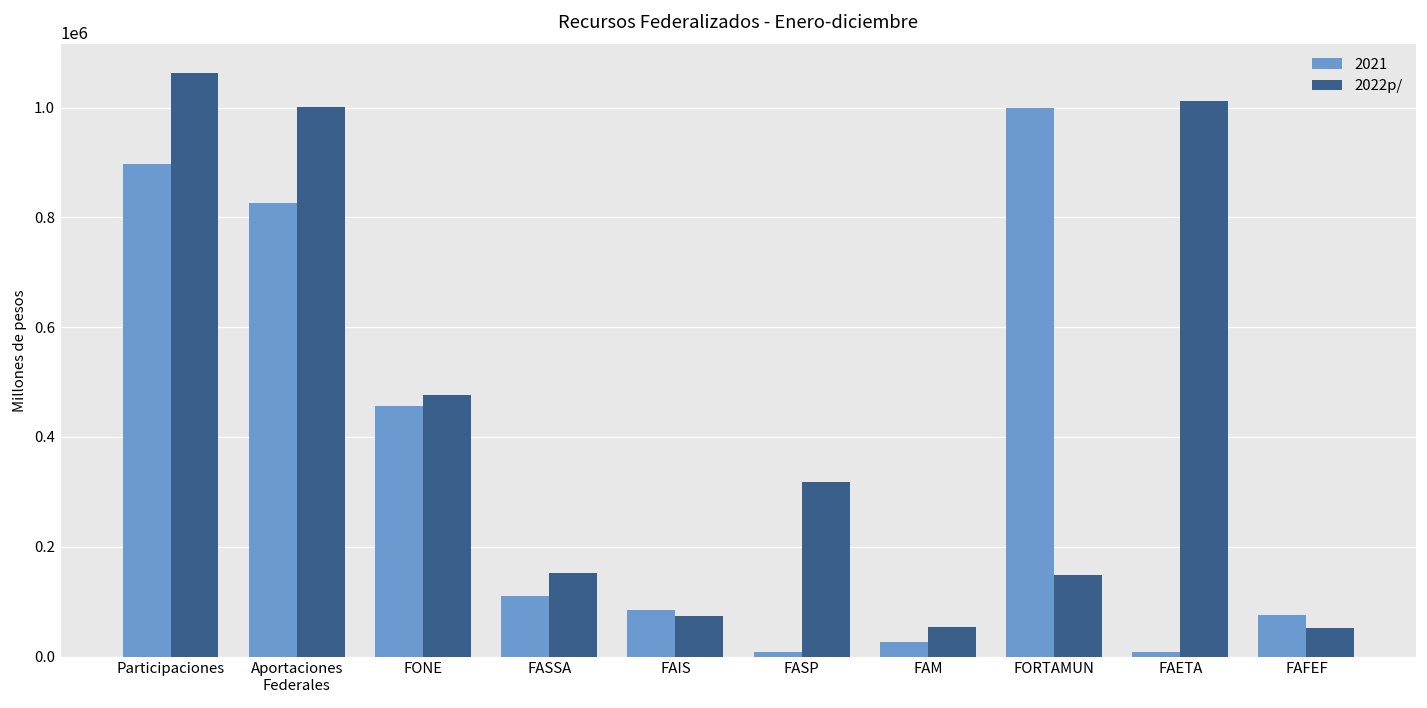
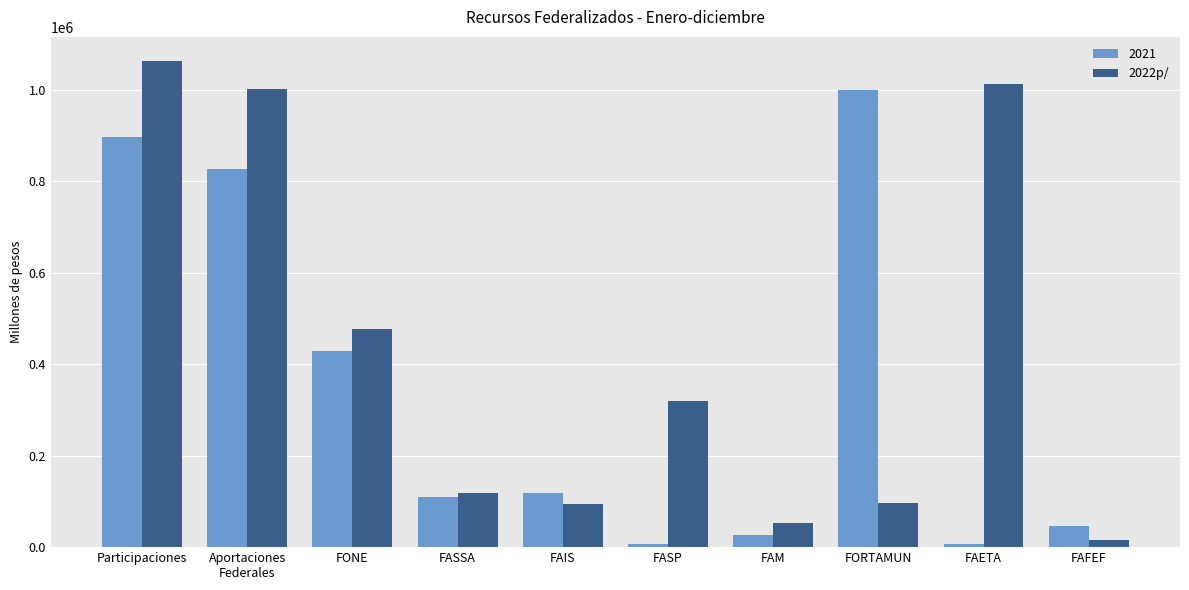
2021, FONE: 460000 -> 430000
2022p/, FASSA: 150000 -> 120000
2021, FAIS: 80000 -> 120000
2022p/, FAIS: 70000 -> 90000
2022p/, FORTAMUN: 150000 -> 100000
2021, FAFEF: 80000 -> 50000
2022p/, FAFEF: 50000 -> 10000
